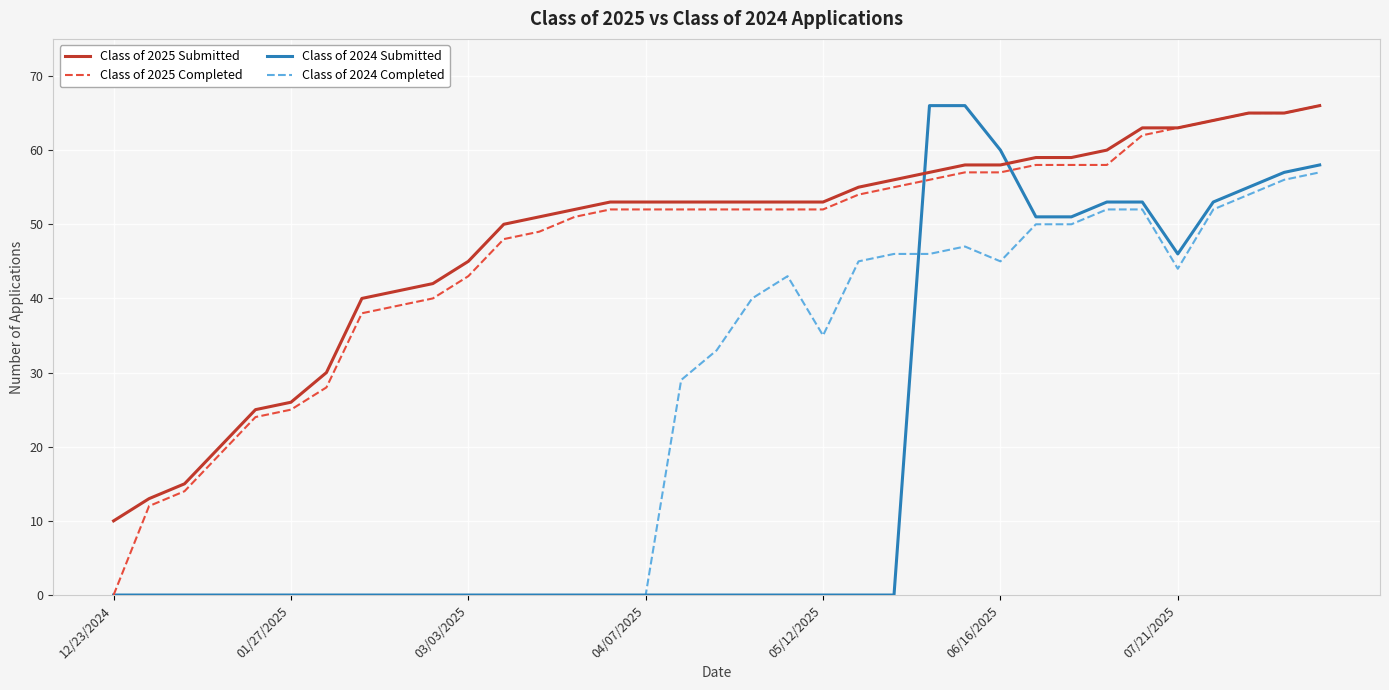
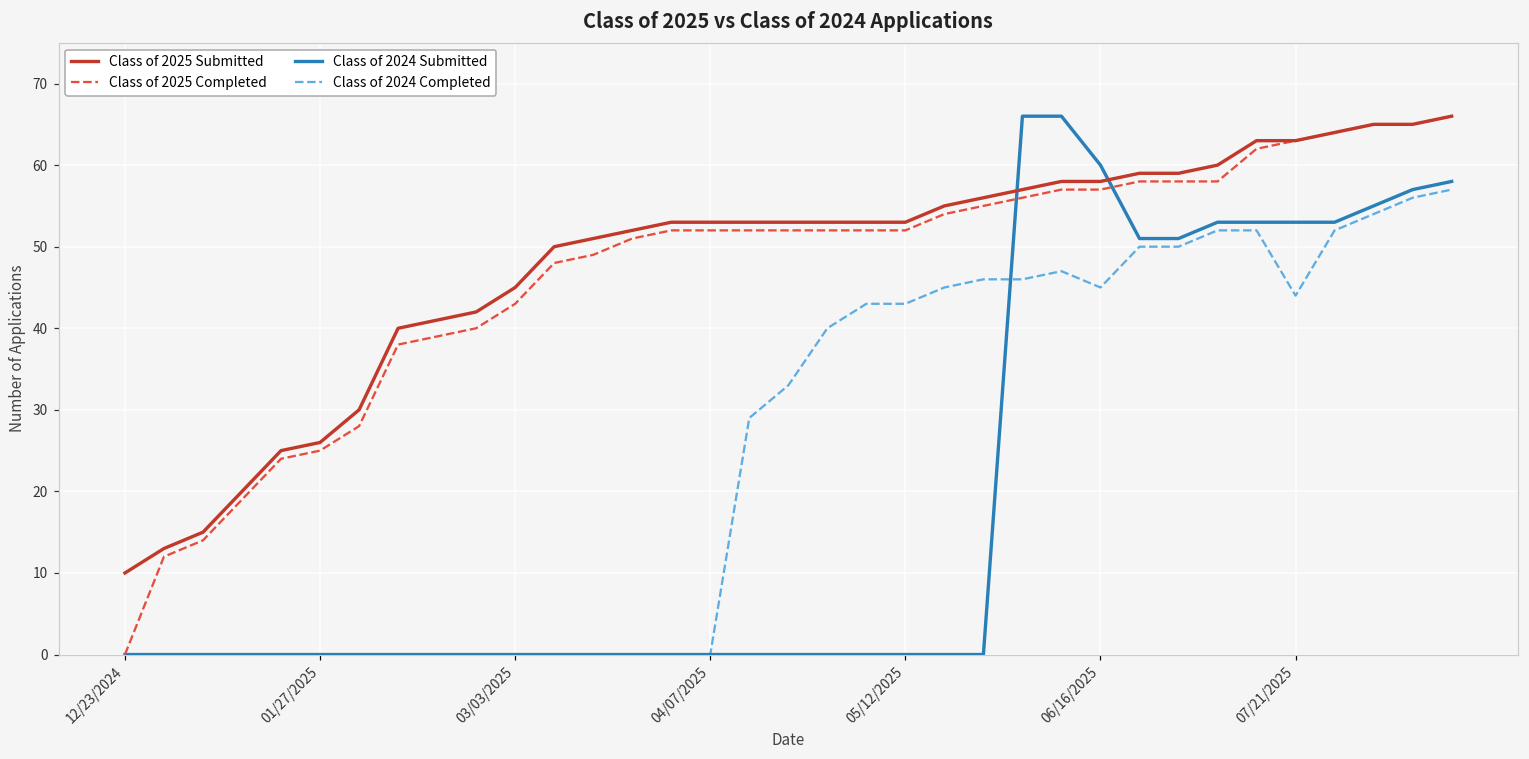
Class of 2024 Completed, 05/12/2025: 35 -> 43
Class of 2024 Submitted, 07/21/2025: 46 -> 53
